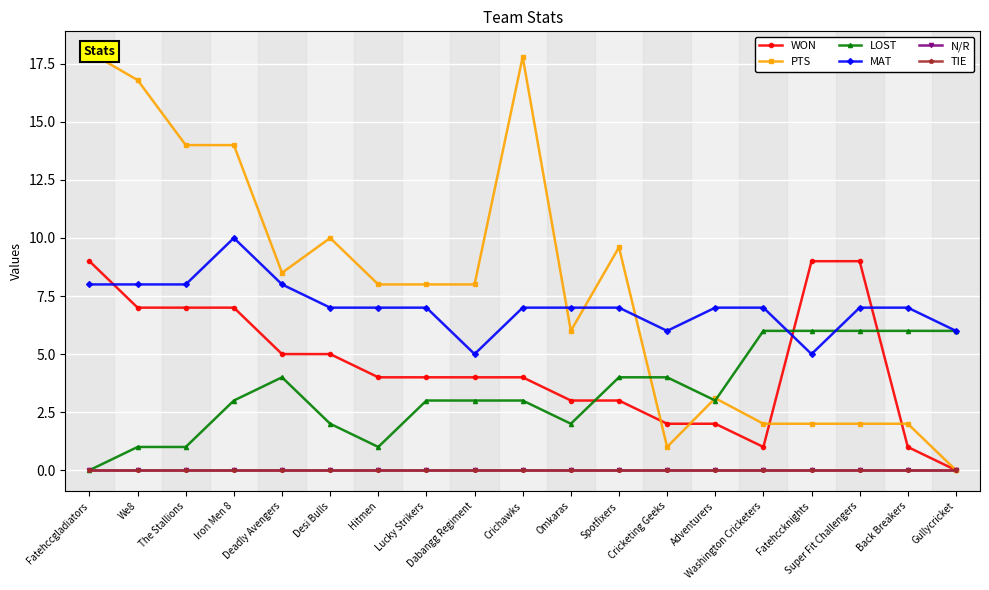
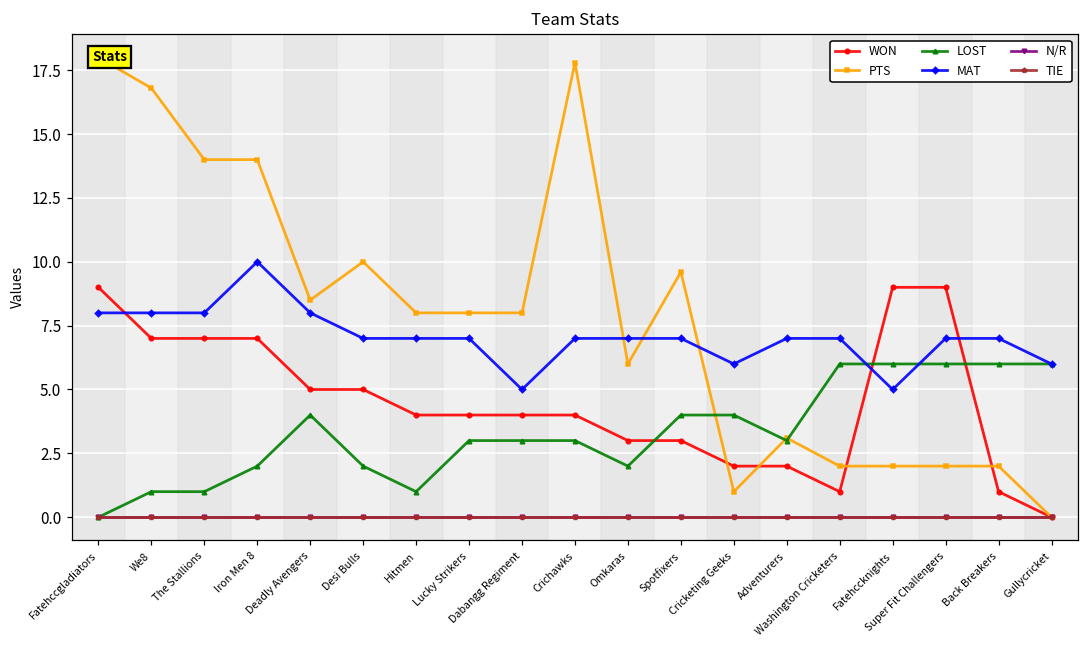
LOST, Iron Men 8: 3 -> 2
